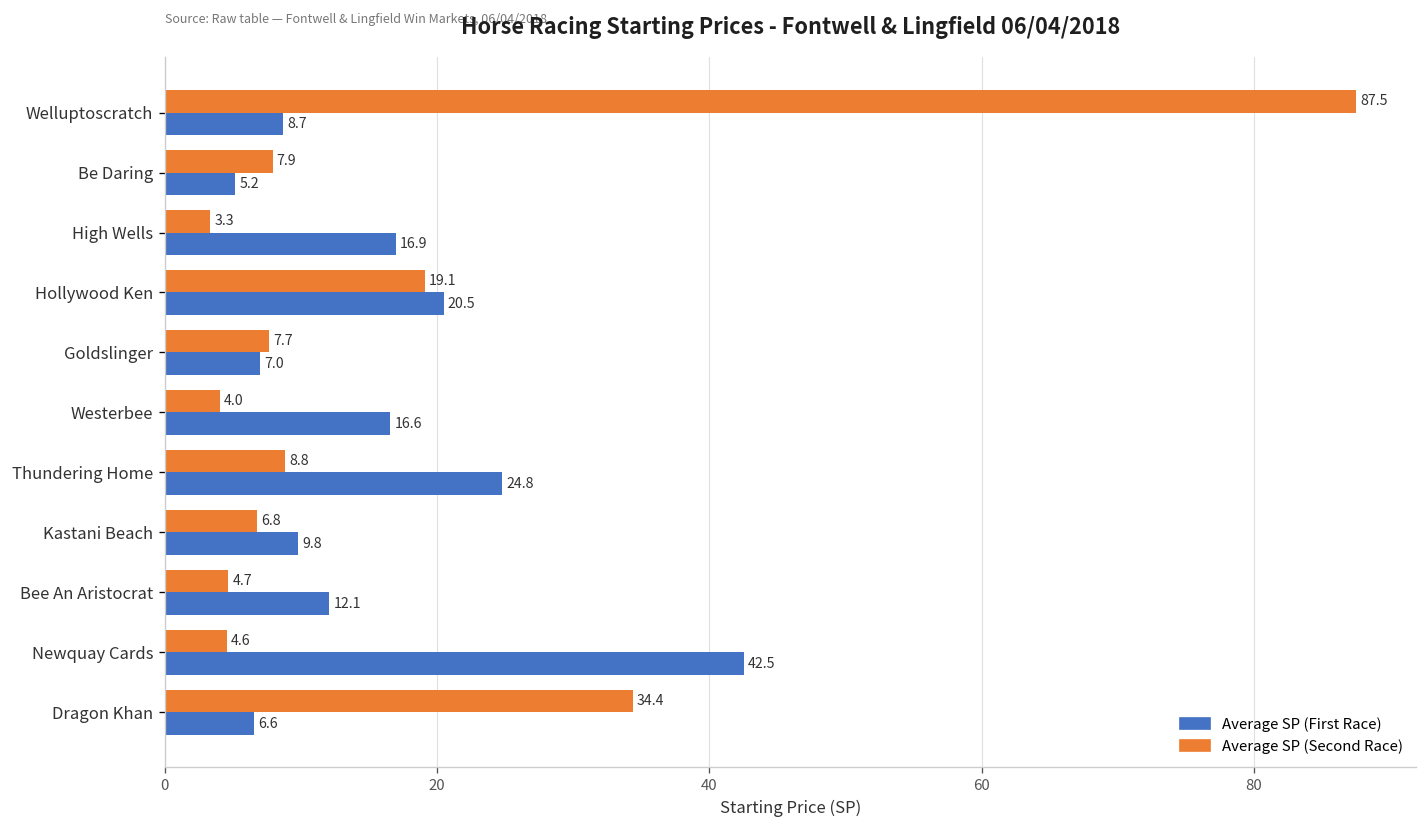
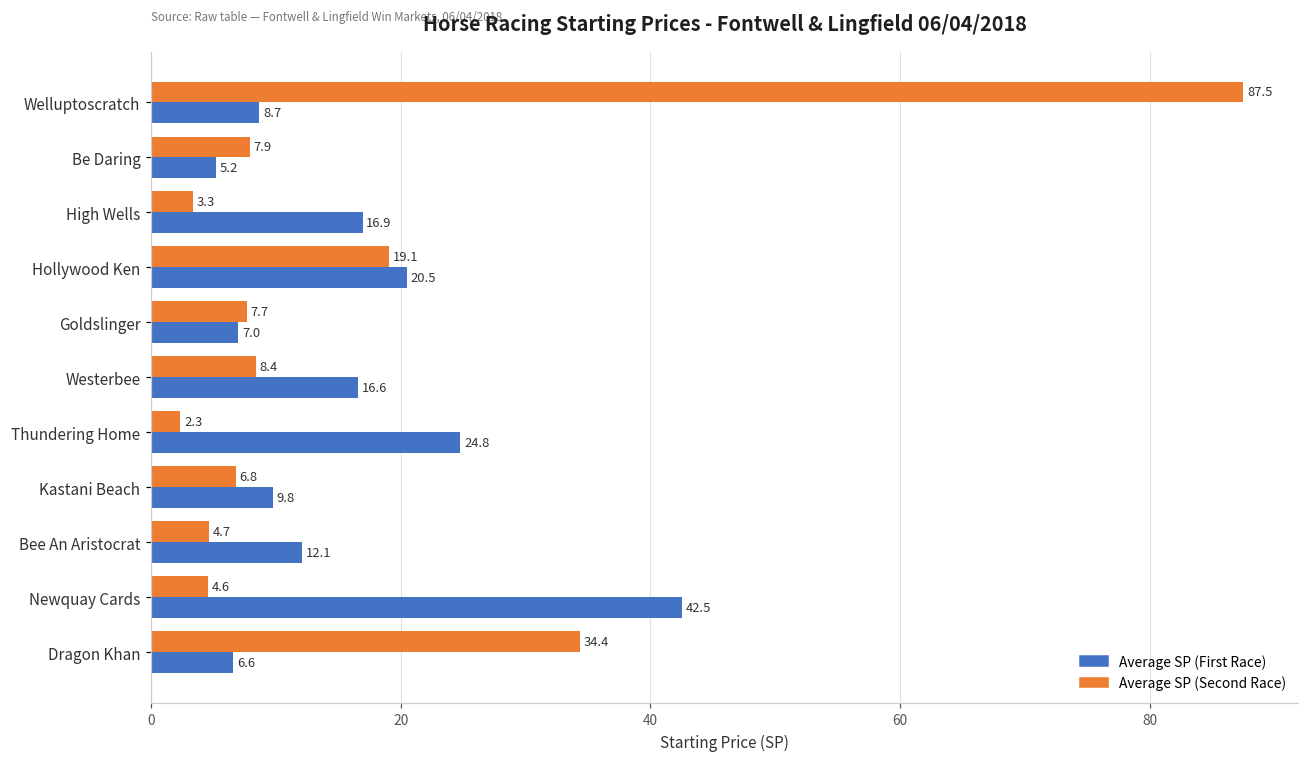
Average SP (Second Race), Westerbee: 4.0 -> 8.4
Average SP (Second Race), Thundering Home: 8.8 -> 2.3
